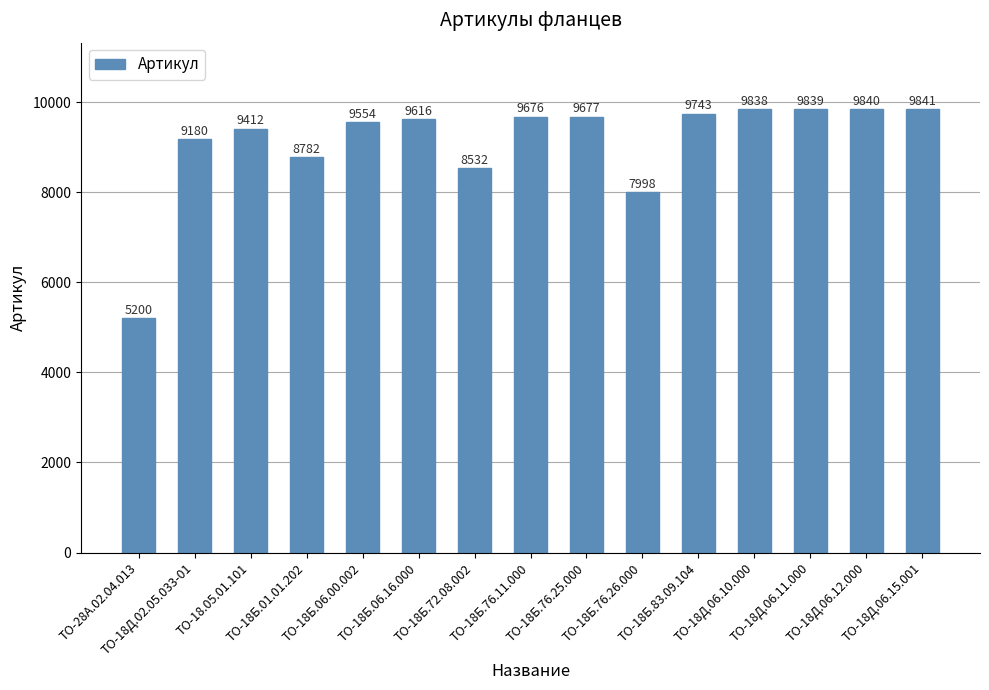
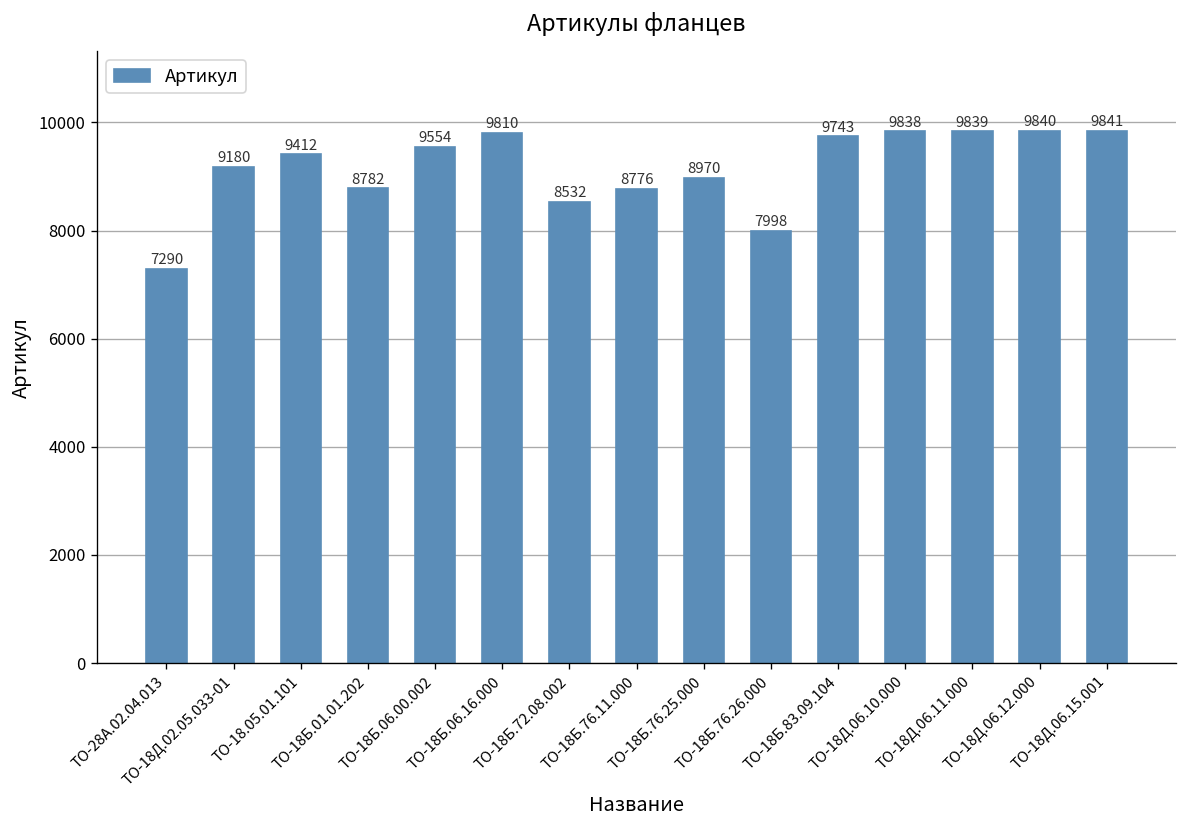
ТО-28А.02.04.013: 5200 -> 7290
ТО-18Б.06.16.000: 9616 -> 9810
ТО-18Б.76.11.000: 9676 -> 8776
ТО-18Б.76.25.000: 9677 -> 8970
